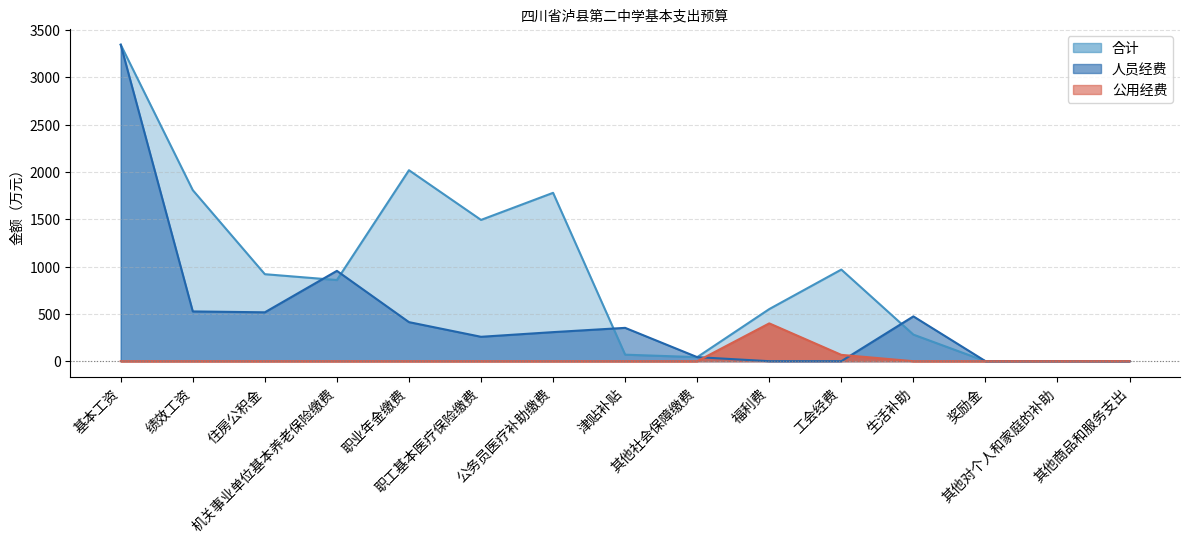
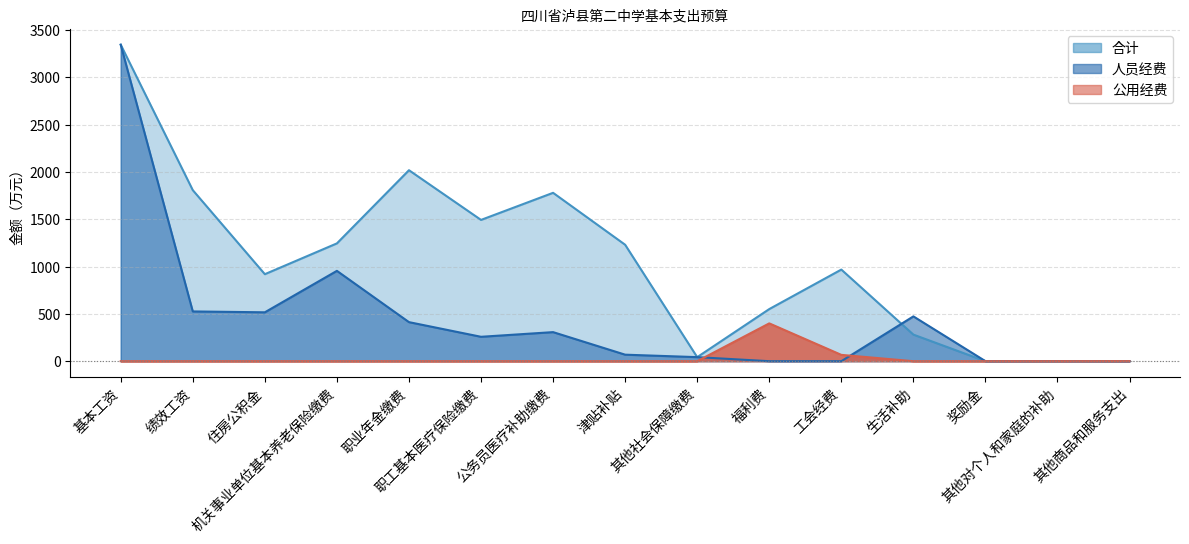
合计, 机关事业单位基本养老保险缴费: 900 -> 1200
合计, 津贴补贴: 100 -> 1200
人员经费, 津贴补贴: 400 -> 100
